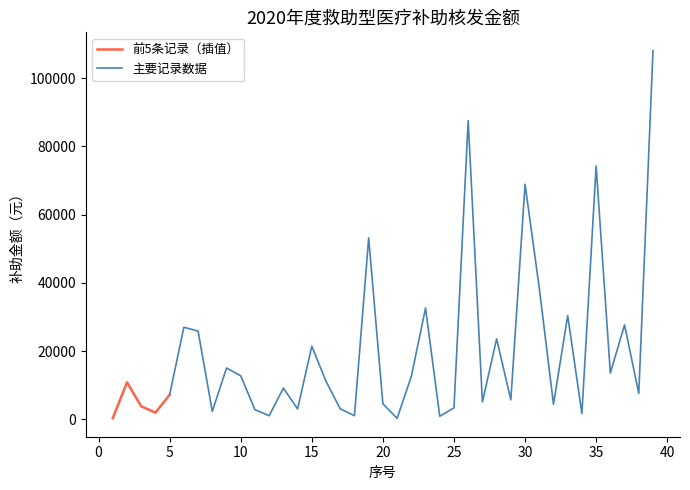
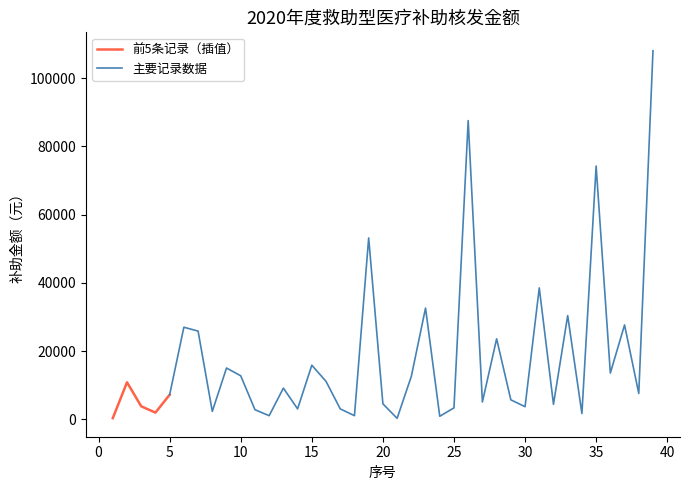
主要记录数据, 15: 21000 -> 16000
主要记录数据, 30: 69000 -> 4000
